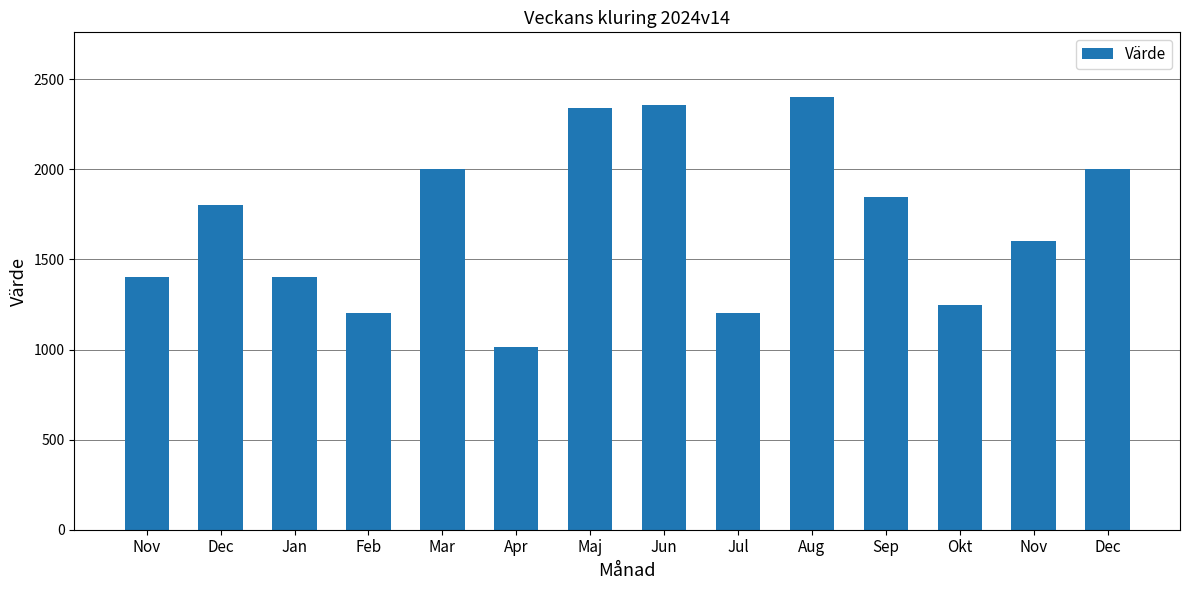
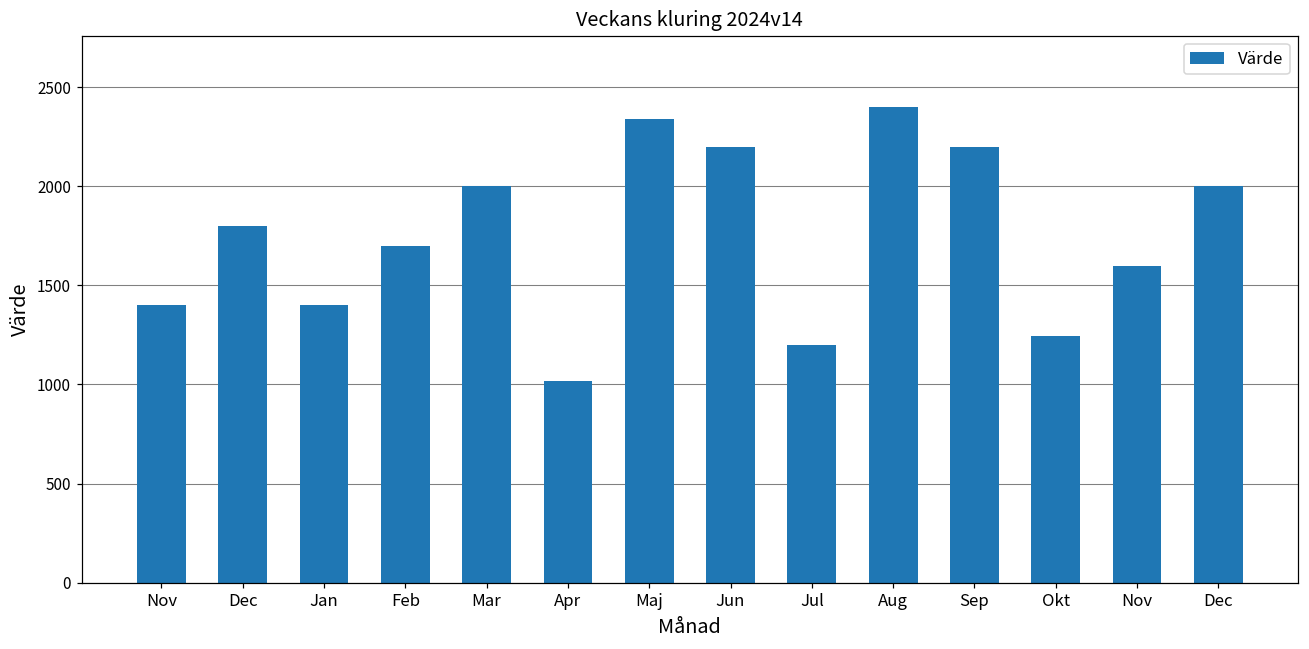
Feb: 1210 -> 1700
Jun: 2360 -> 2200
Sep: 1850 -> 2200
